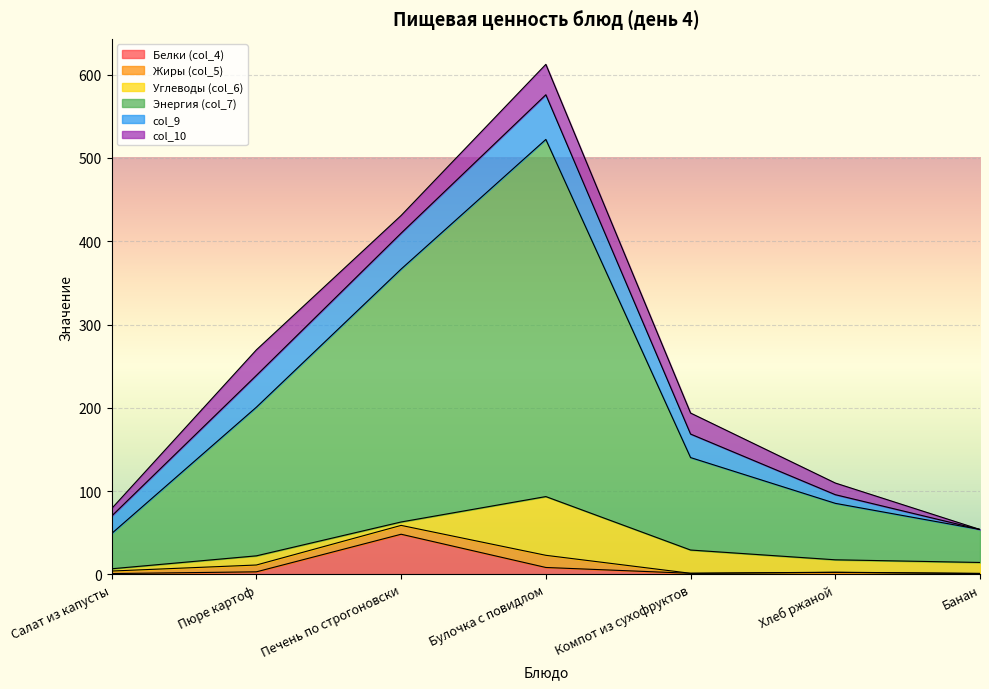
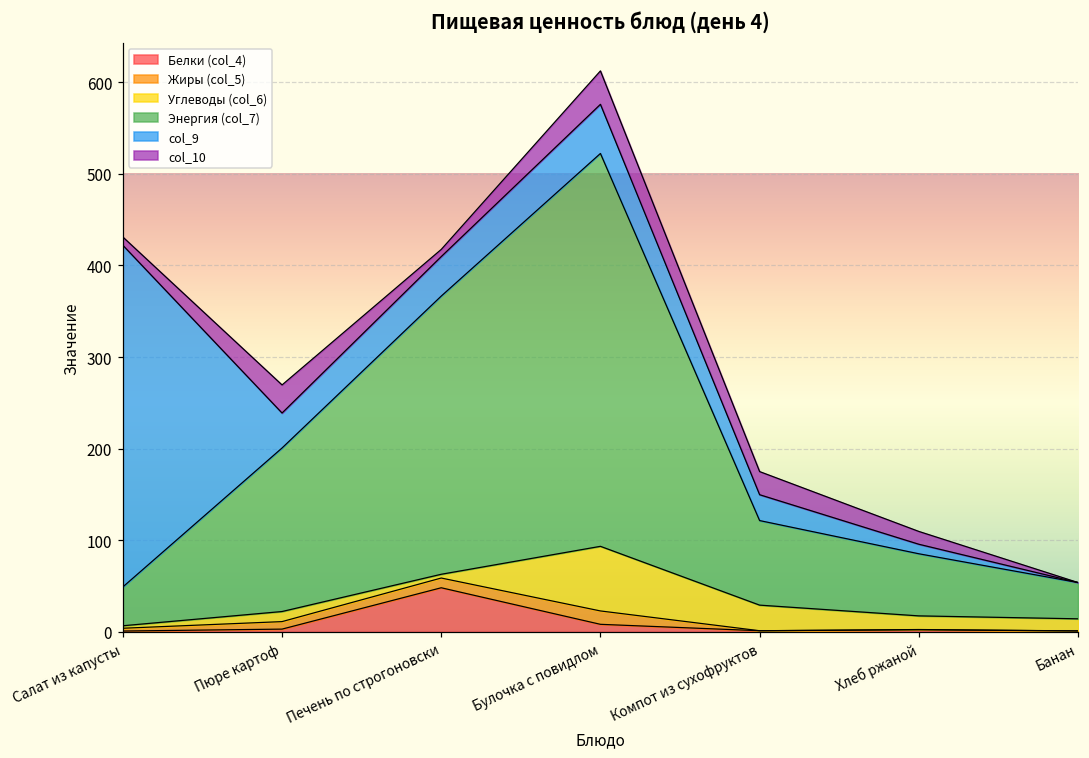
col_9, Салат из капусты: 20 -> 370
col_10, Печень по строгоновски: 20 -> 10
Энергия (col_7), Компот из сухофруктов: 110 -> 90
